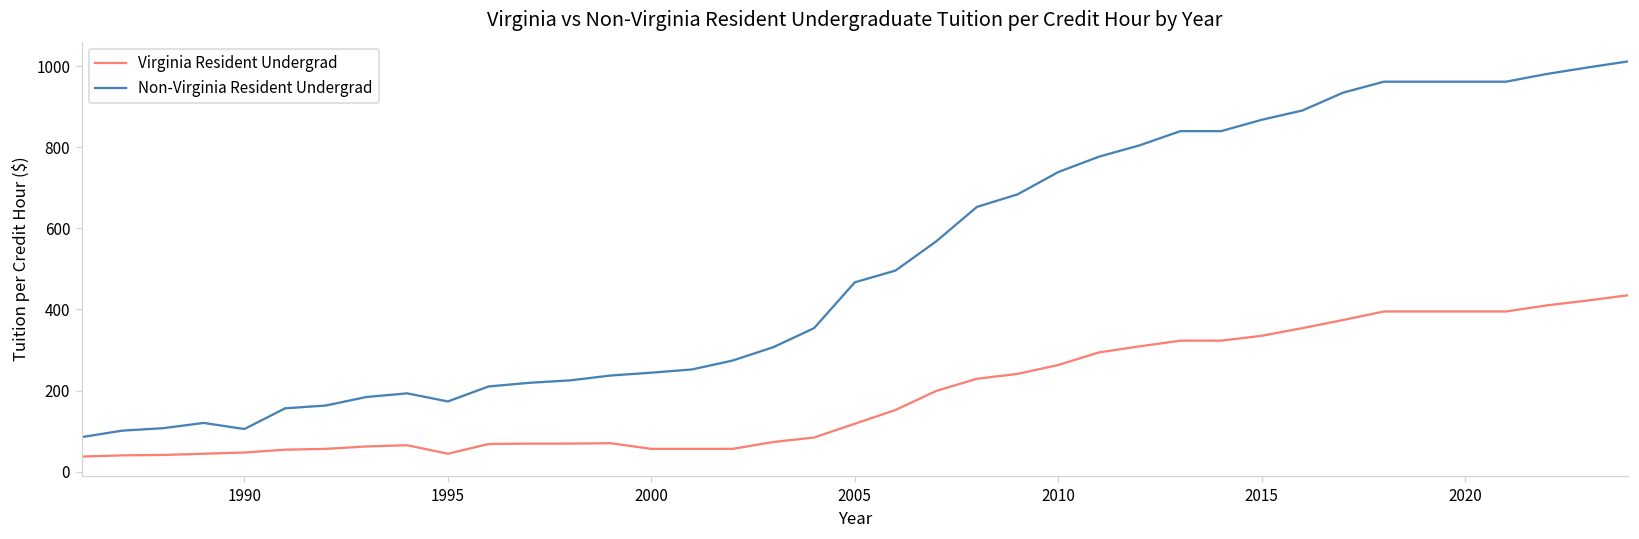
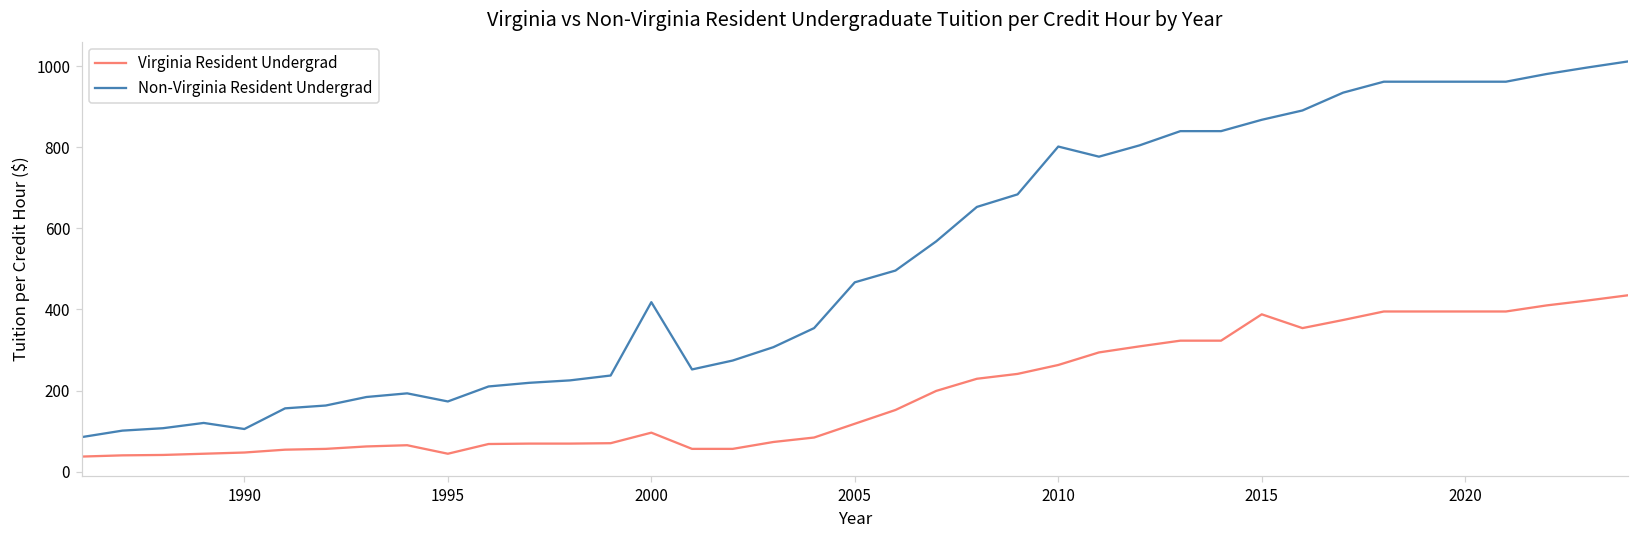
Virginia Resident Undergrad, 2000: 60 -> 100
Non-Virginia Resident Undergrad, 2000: 240 -> 420
Non-Virginia Resident Undergrad, 2010: 740 -> 800
Virginia Resident Undergrad, 2015: 340 -> 390
